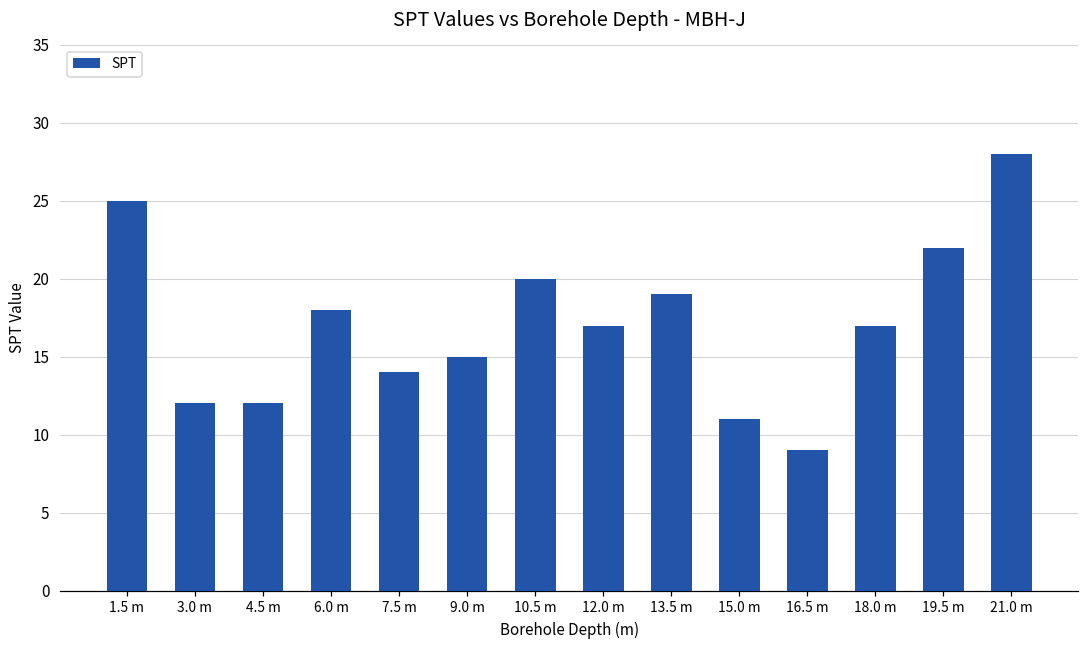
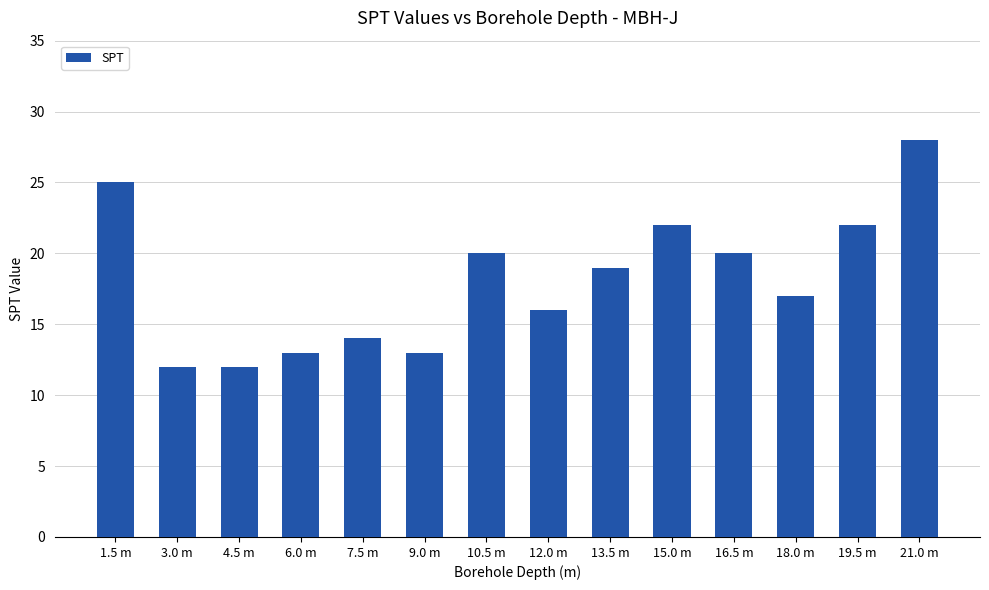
6.0 m: 18 -> 13
9.0 m: 15 -> 13
12.0 m: 17 -> 16
15.0 m: 11 -> 22
16.5 m: 9 -> 20
